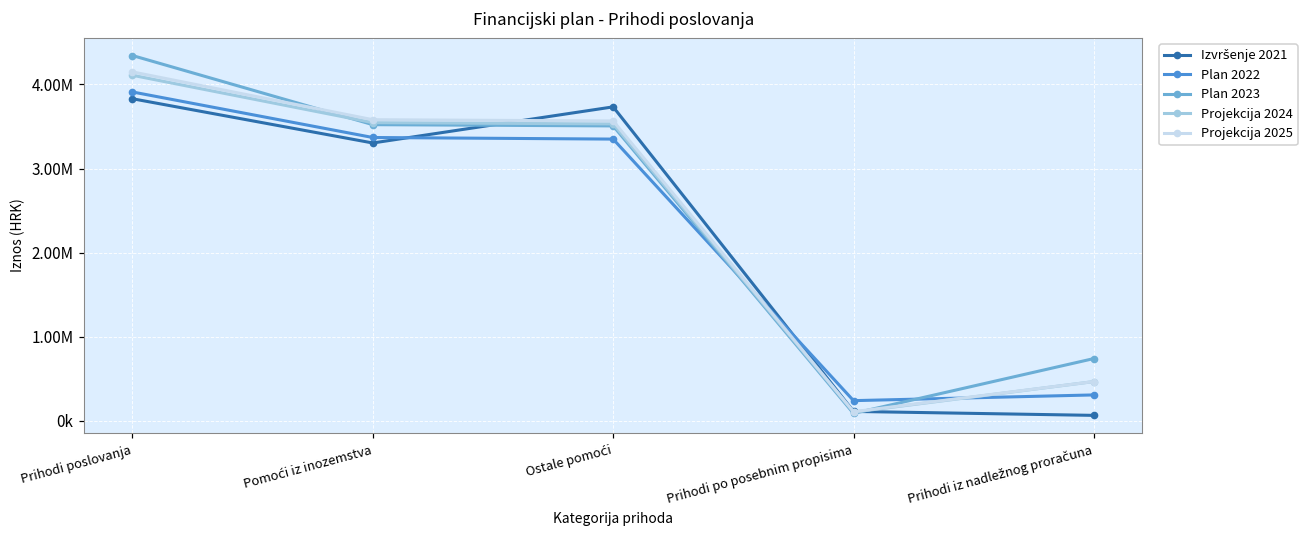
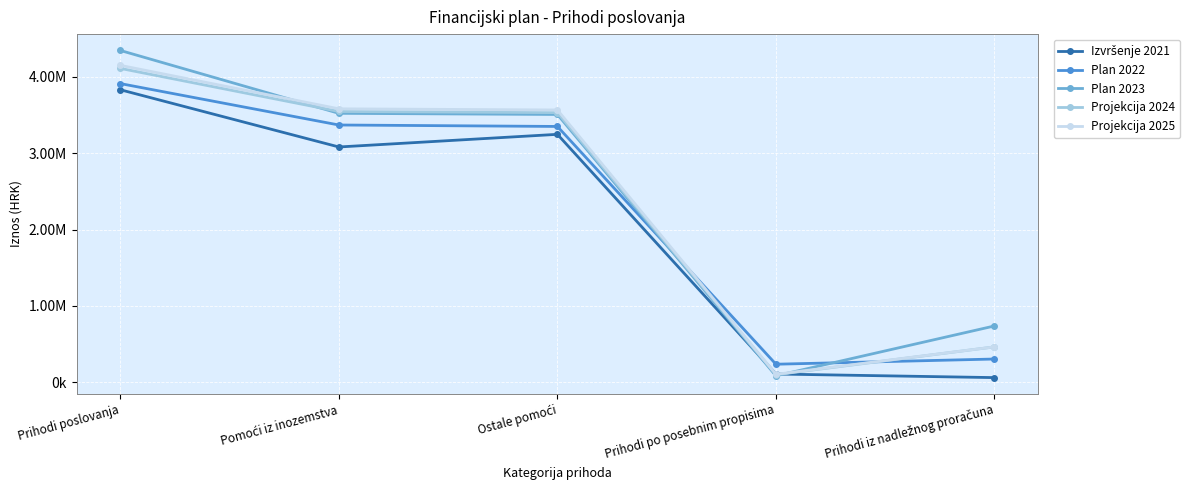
Izvršenje 2021, Pomoći iz inozemstva: 3300000 -> 3100000
Izvršenje 2021, Ostale pomoći: 3700000 -> 3200000
